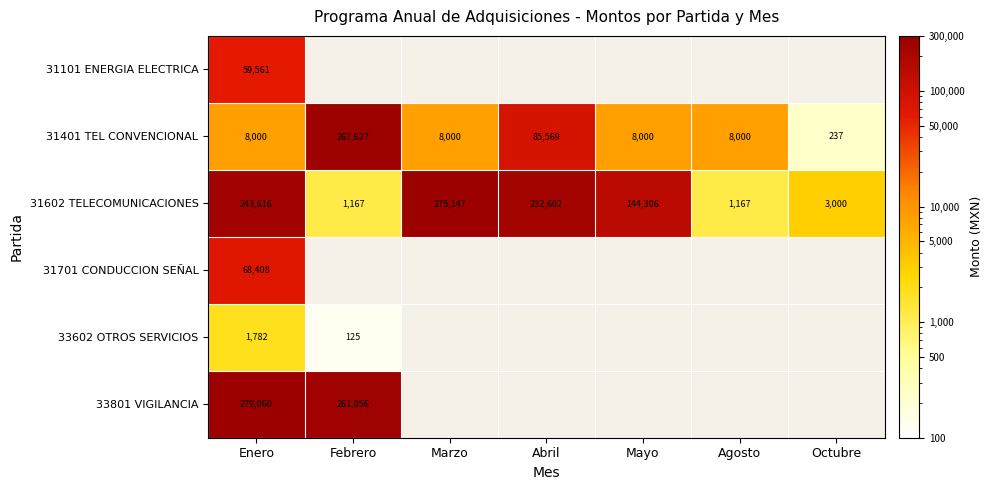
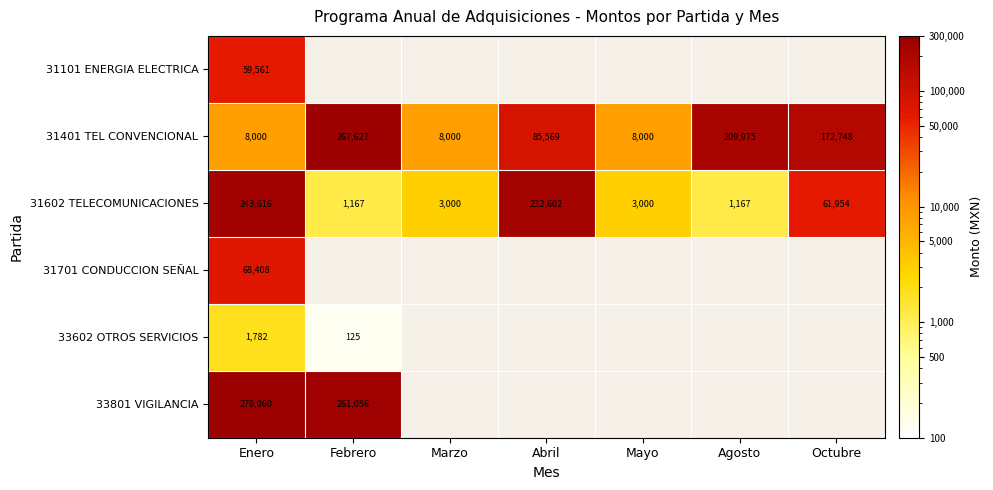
31401 TEL CONVENCIONAL, Agosto: 8,000 -> 209,975
31401 TEL CONVENCIONAL, Octubre: 237 -> 172,748
31602 TELECOMUNICACIONES, Marzo: 275,147 -> 3,000
31602 TELECOMUNICACIONES, Mayo: 144,306 -> 3,000
31602 TELECOMUNICACIONES, Octubre: 3,000 -> 61,954
